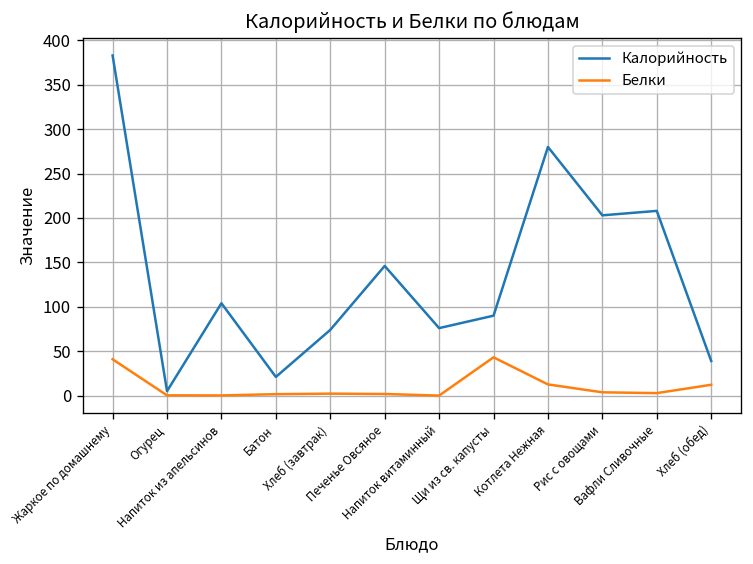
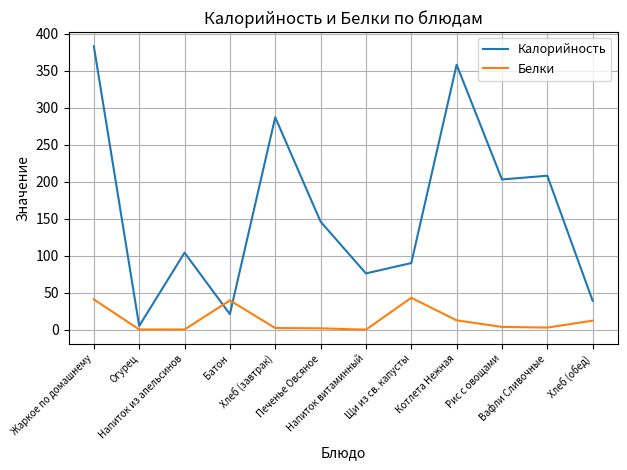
Белки, Батон: 0 -> 40
Калорийность, Хлеб (завтрак): 70 -> 290
Калорийность, Котлета Нежная: 280 -> 360
